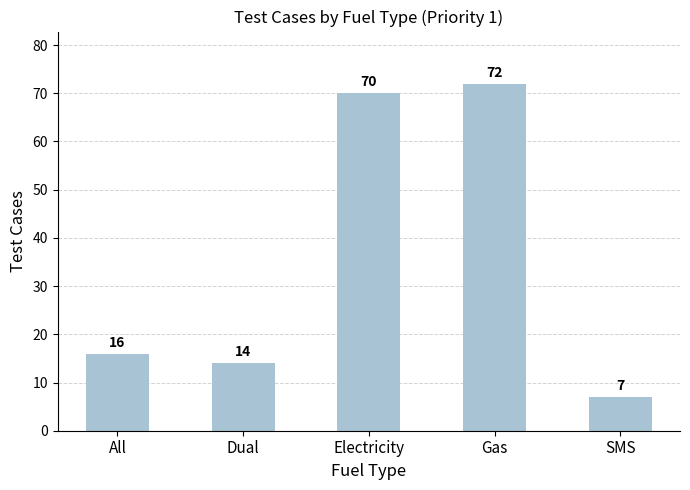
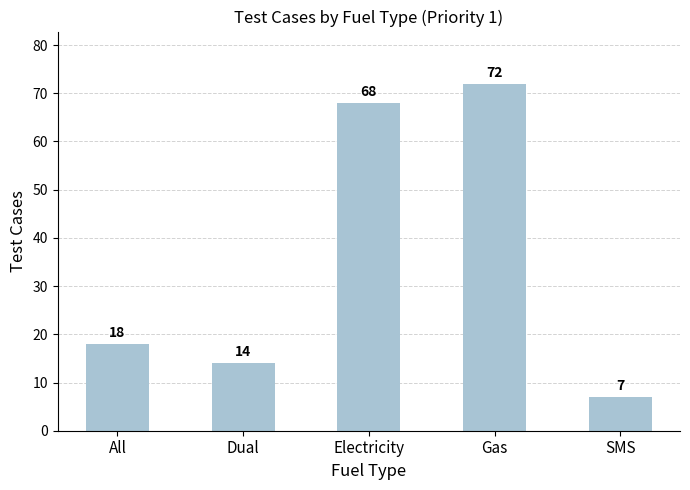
All: 16 -> 18
Electricity: 70 -> 68
